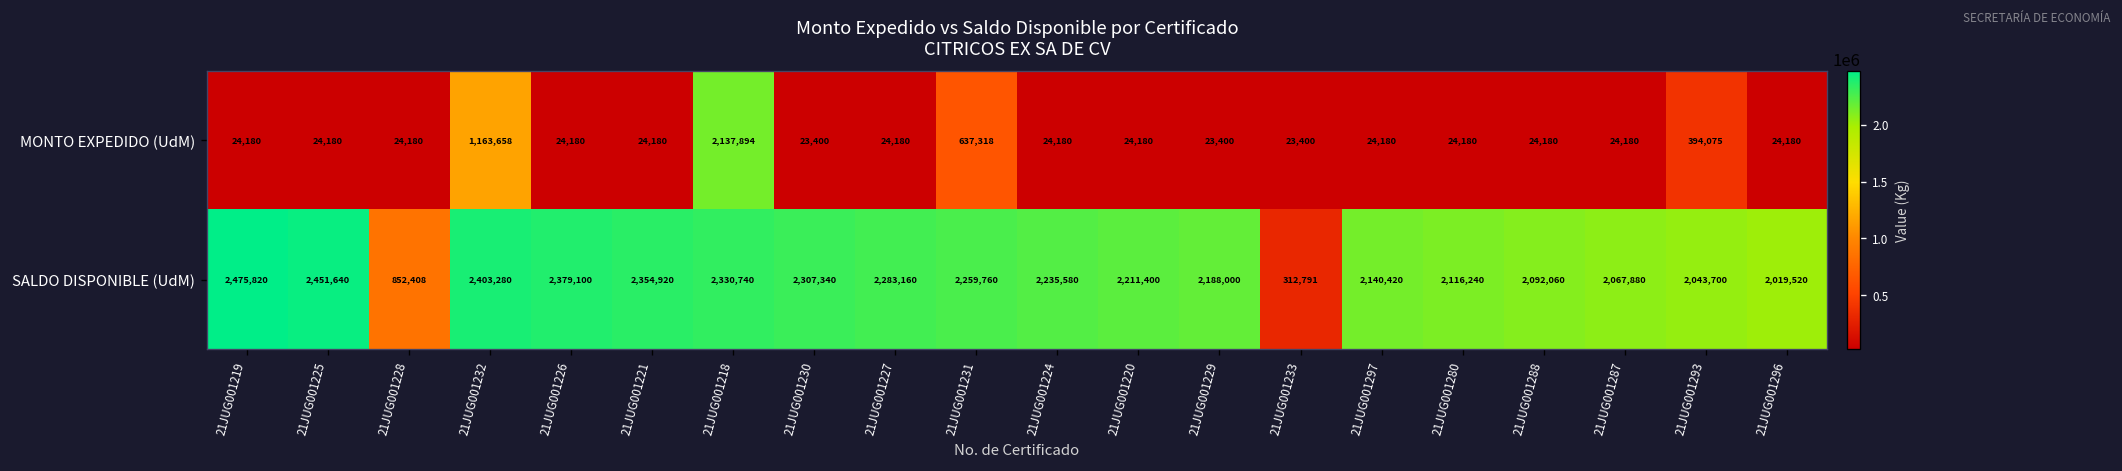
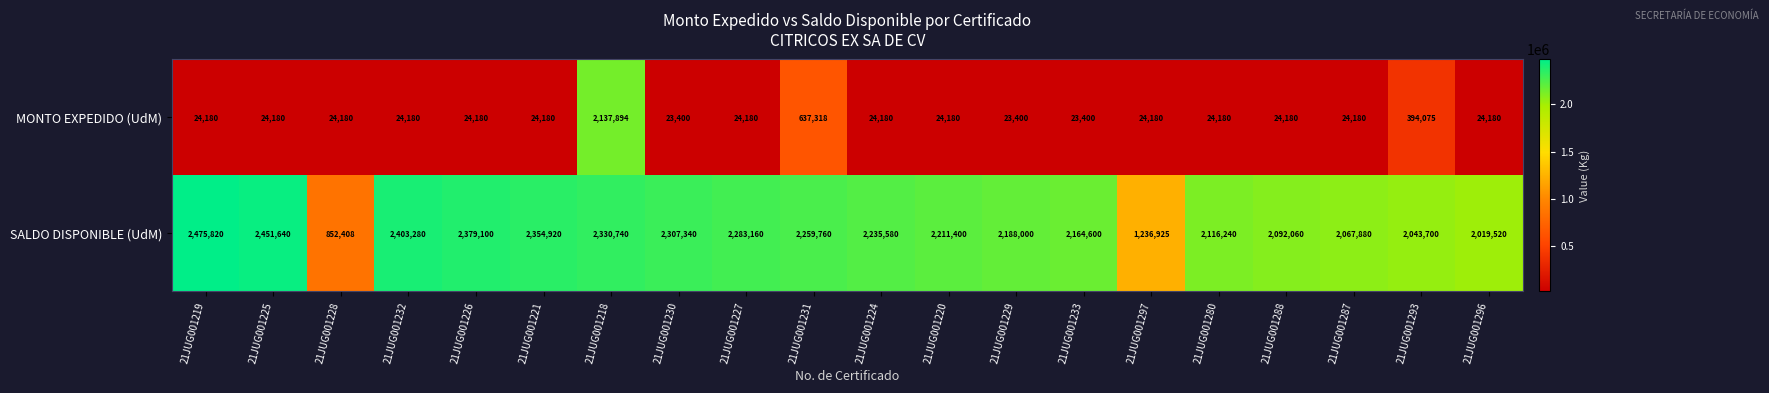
MONTO EXPEDIDO (UdM), 21JUG001232: 1,163,658 -> 24,180
SALDO DISPONIBLE (UdM), 21JUG001233: 312,791 -> 2,164,600
SALDO DISPONIBLE (UdM), 21JUG001297: 2,140,420 -> 1,236,925
